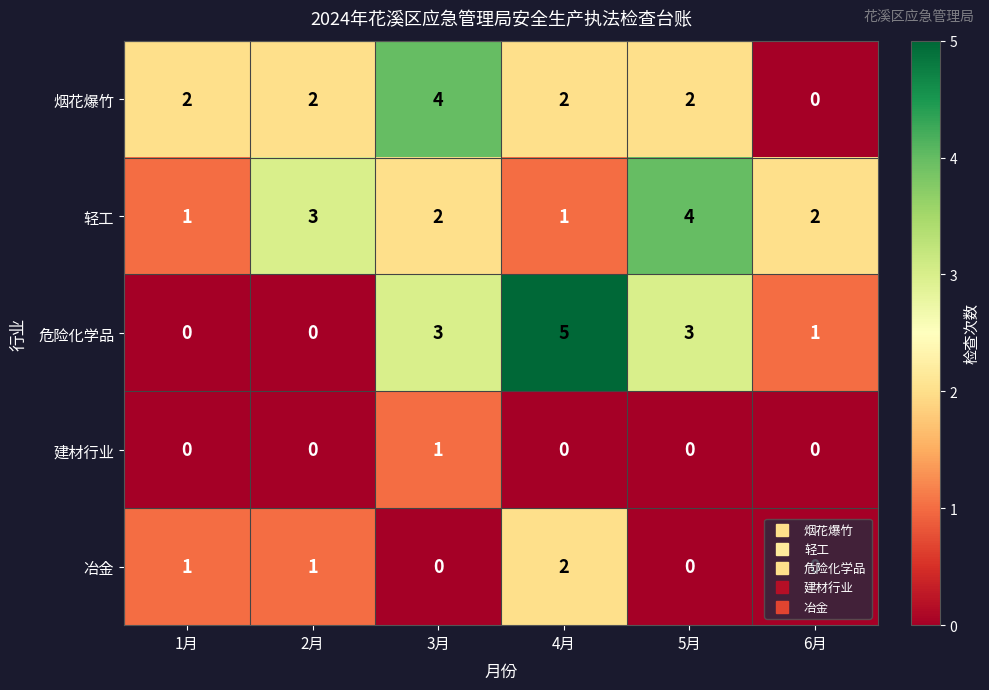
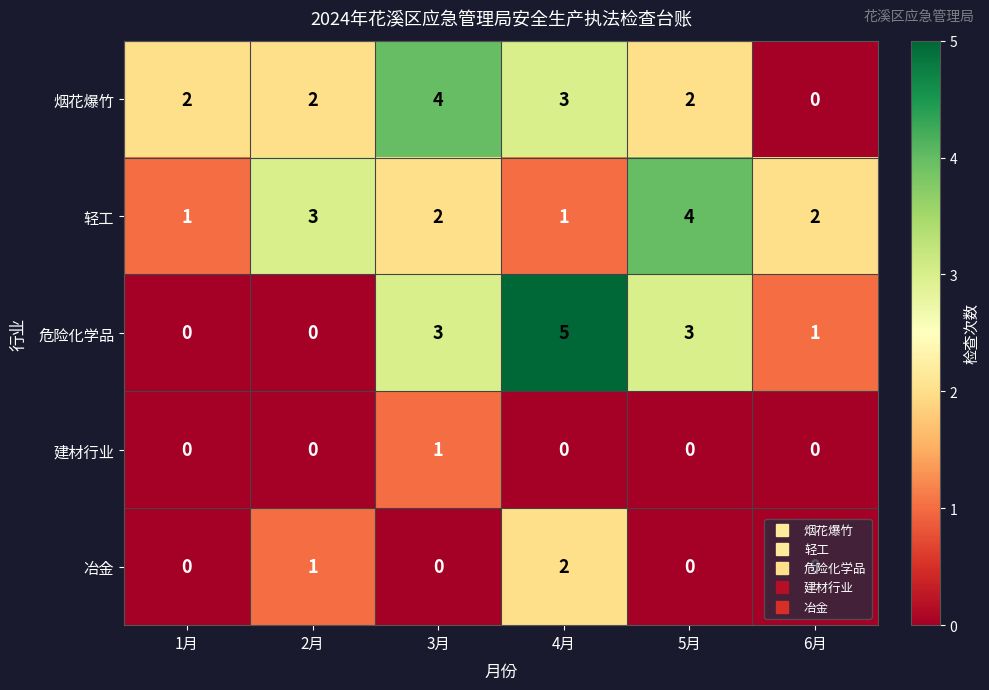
烟花爆竹, 4月: 2 -> 3
冶金, 1月: 1 -> 0
